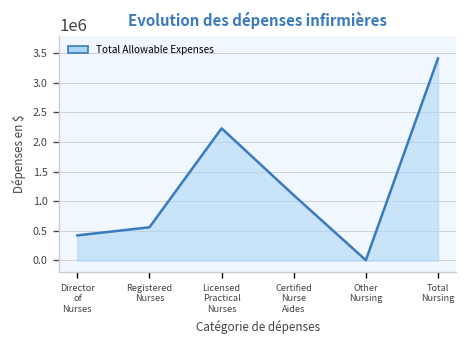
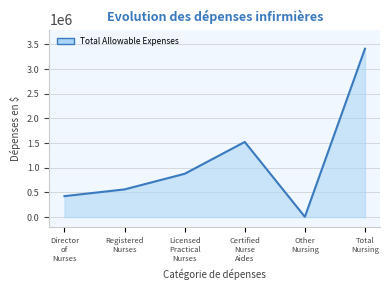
Licensed Practical Nurses: 2200000 -> 900000
Certified Nurse Aides: 1100000 -> 1500000
